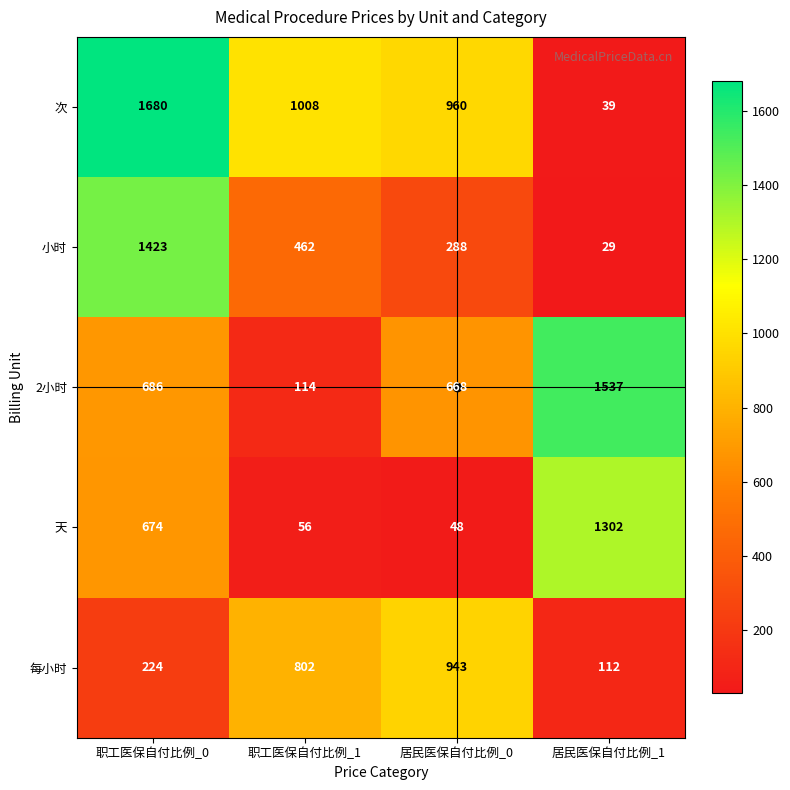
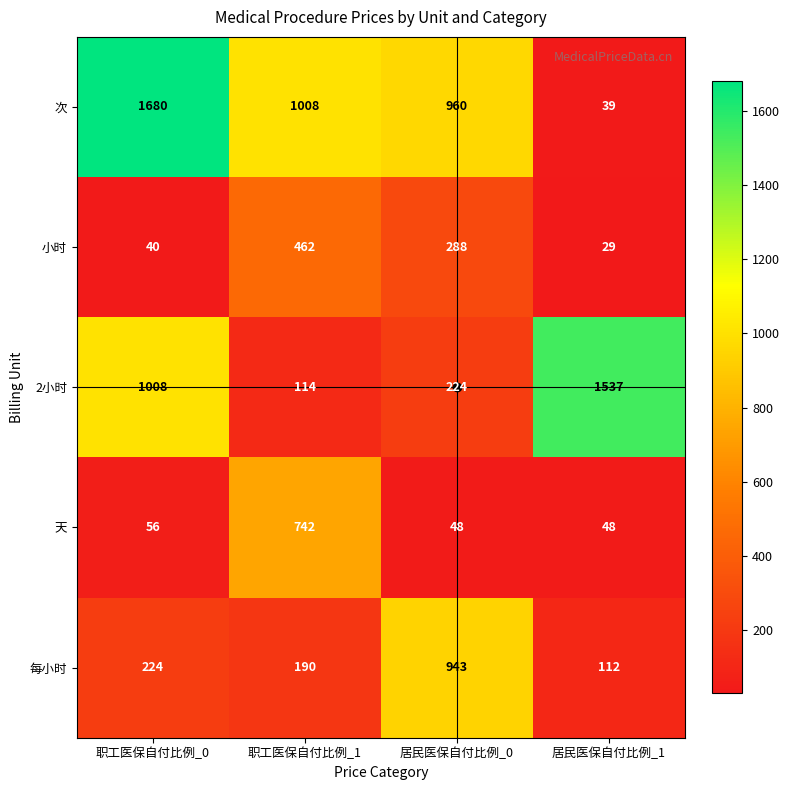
小时, 职工医保自付比例_0: 1423 -> 40
2小时, 职工医保自付比例_0: 686 -> 1008
2小时, 居民医保自付比例_0: 668 -> 224
天, 职工医保自付比例_0: 674 -> 56
天, 职工医保自付比例_1: 56 -> 742
天, 居民医保自付比例_1: 1302 -> 48
每小时, 职工医保自付比例_1: 802 -> 190
